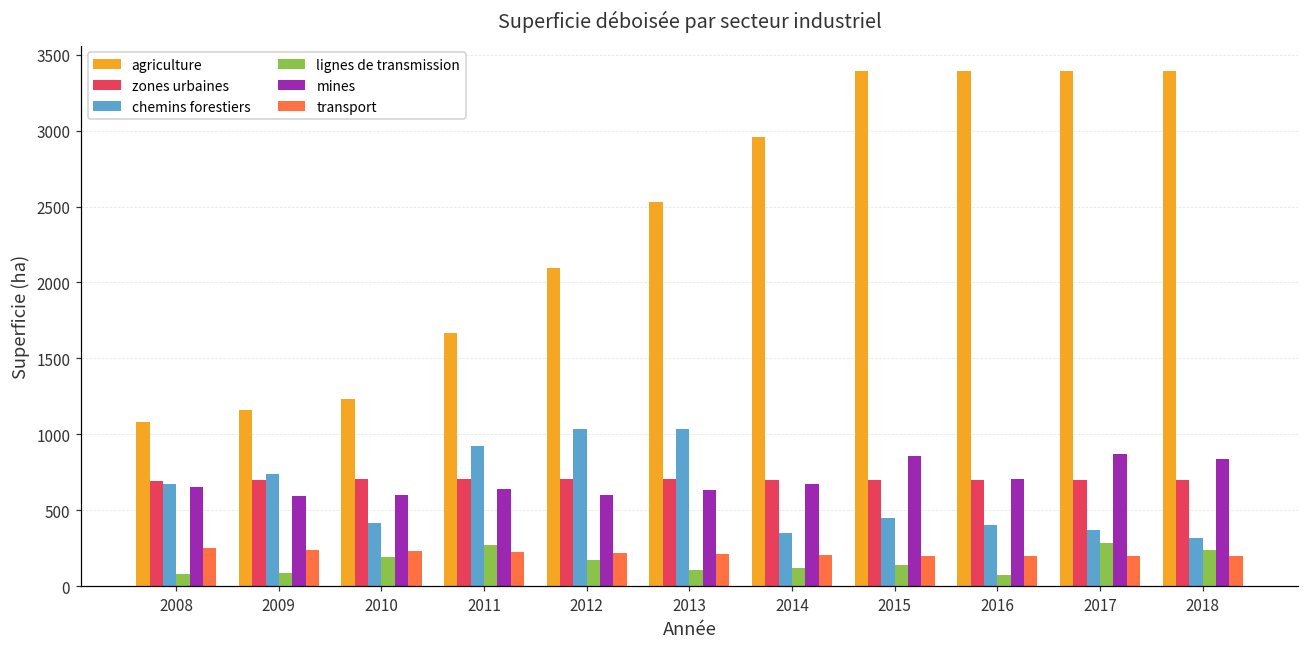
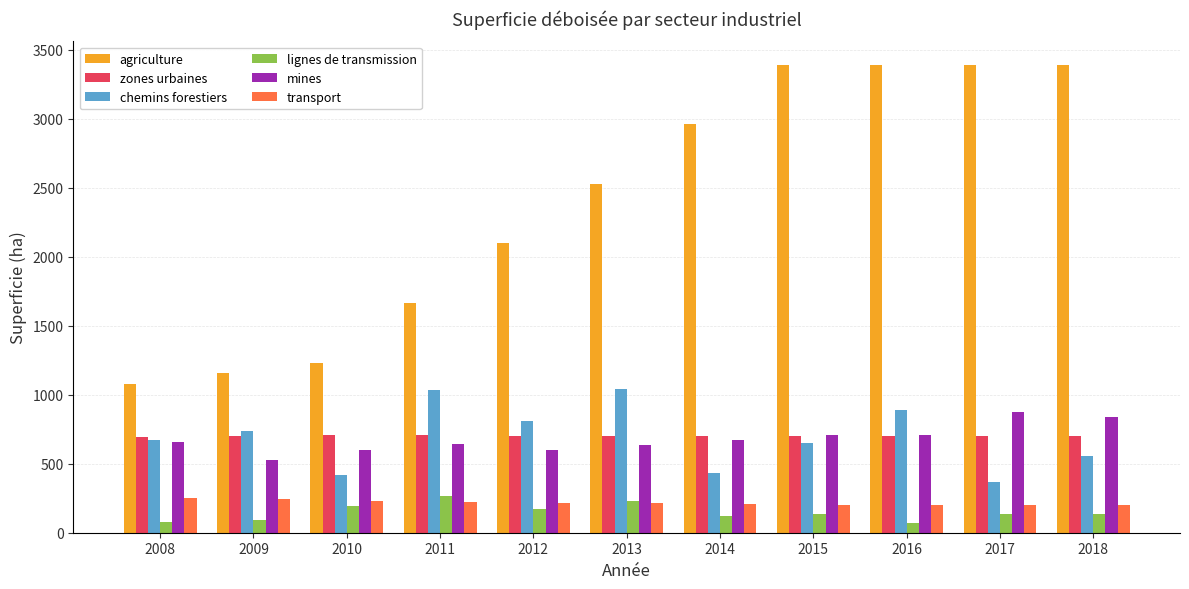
mines, 2009: 600 -> 530
chemins forestiers, 2011: 920 -> 1030
chemins forestiers, 2012: 1030 -> 810
lignes de transmission, 2013: 100 -> 230
chemins forestiers, 2014: 350 -> 430
chemins forestiers, 2015: 450 -> 650
mines, 2015: 860 -> 710
chemins forestiers, 2016: 400 -> 890
lignes de transmission, 2017: 280 -> 140
chemins forestiers, 2018: 320 -> 560
lignes de transmission, 2018: 240 -> 140
